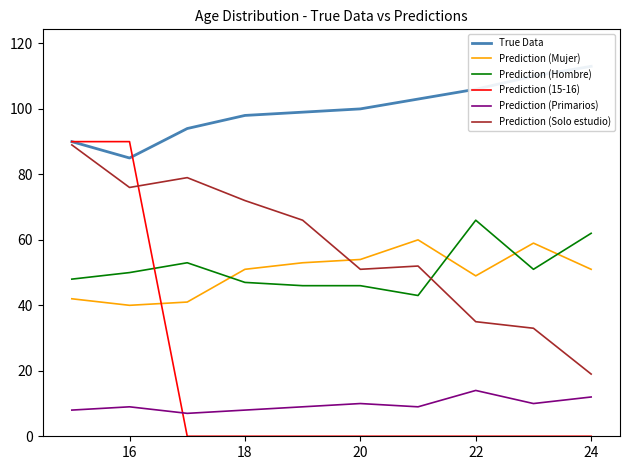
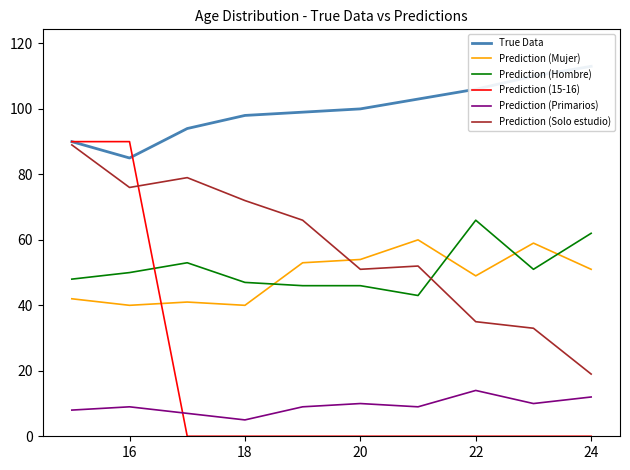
Prediction (Mujer), 18: 51 -> 40
Prediction (Primarios), 18: 8 -> 5
